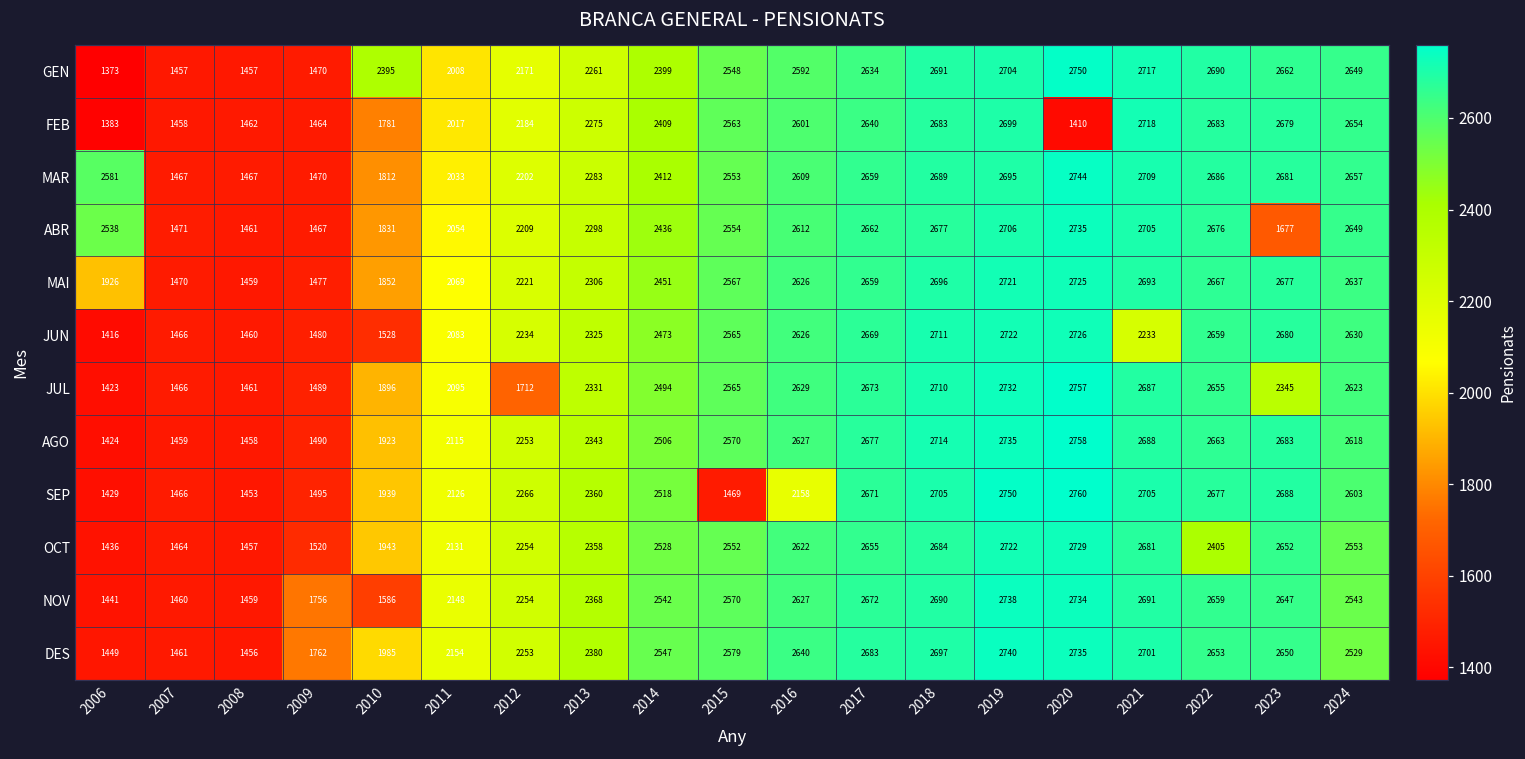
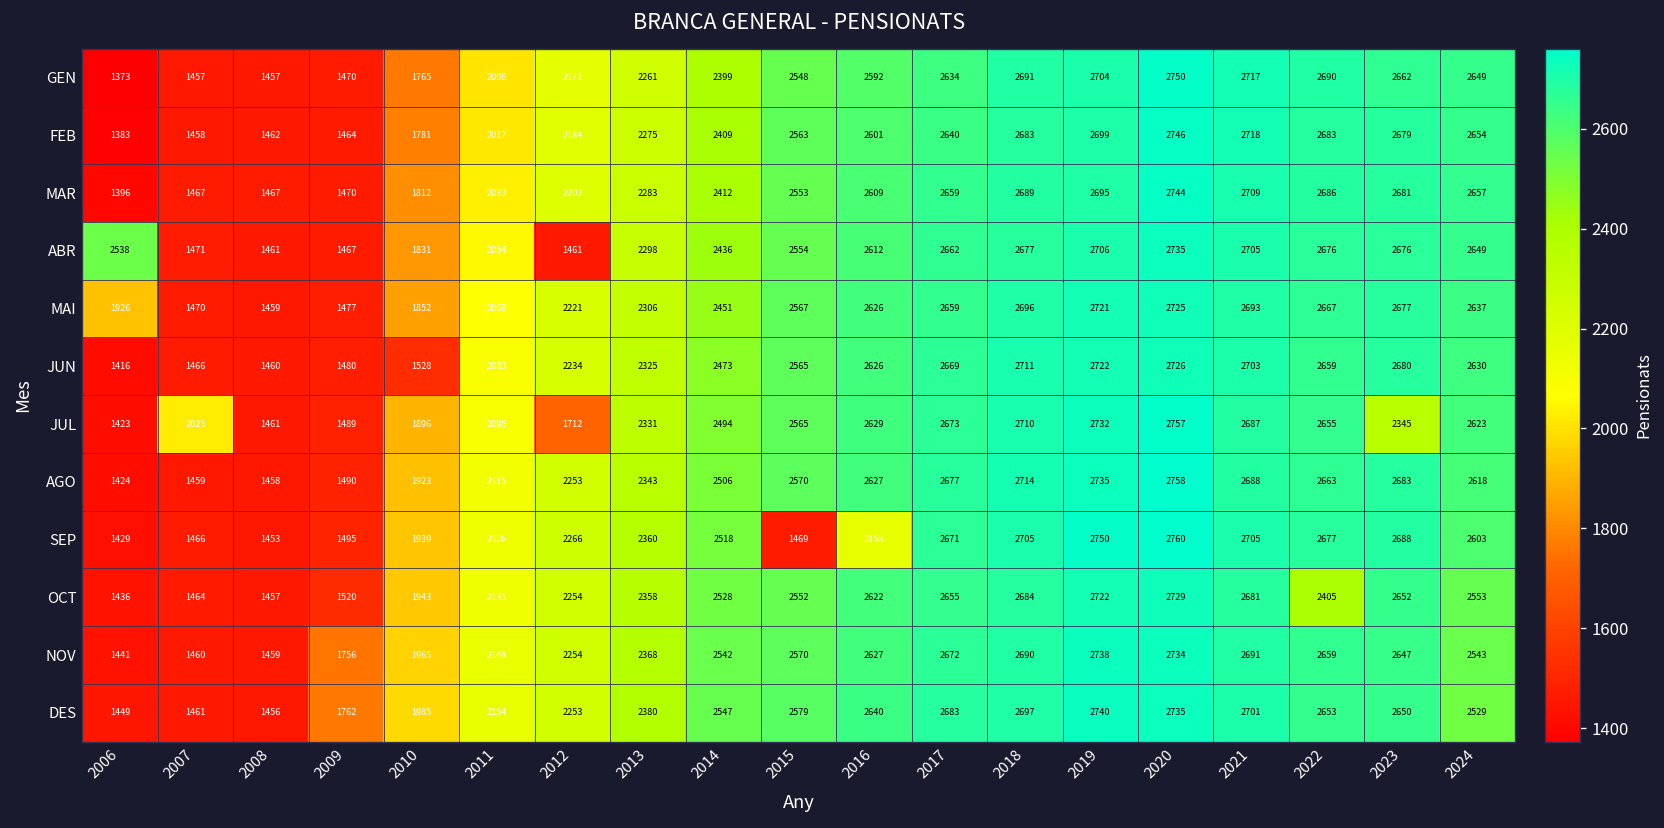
GEN, 2010: 2395 -> 1765
FEB, 2020: 1410 -> 2746
MAR, 2006: 2581 -> 1396
ABR, 2012: 2209 -> 1461
ABR, 2023: 1677 -> 2676
JUN, 2021: 2233 -> 2703
JUL, 2007: 1466 -> 2025
NOV, 2010: 1586 -> 1965
